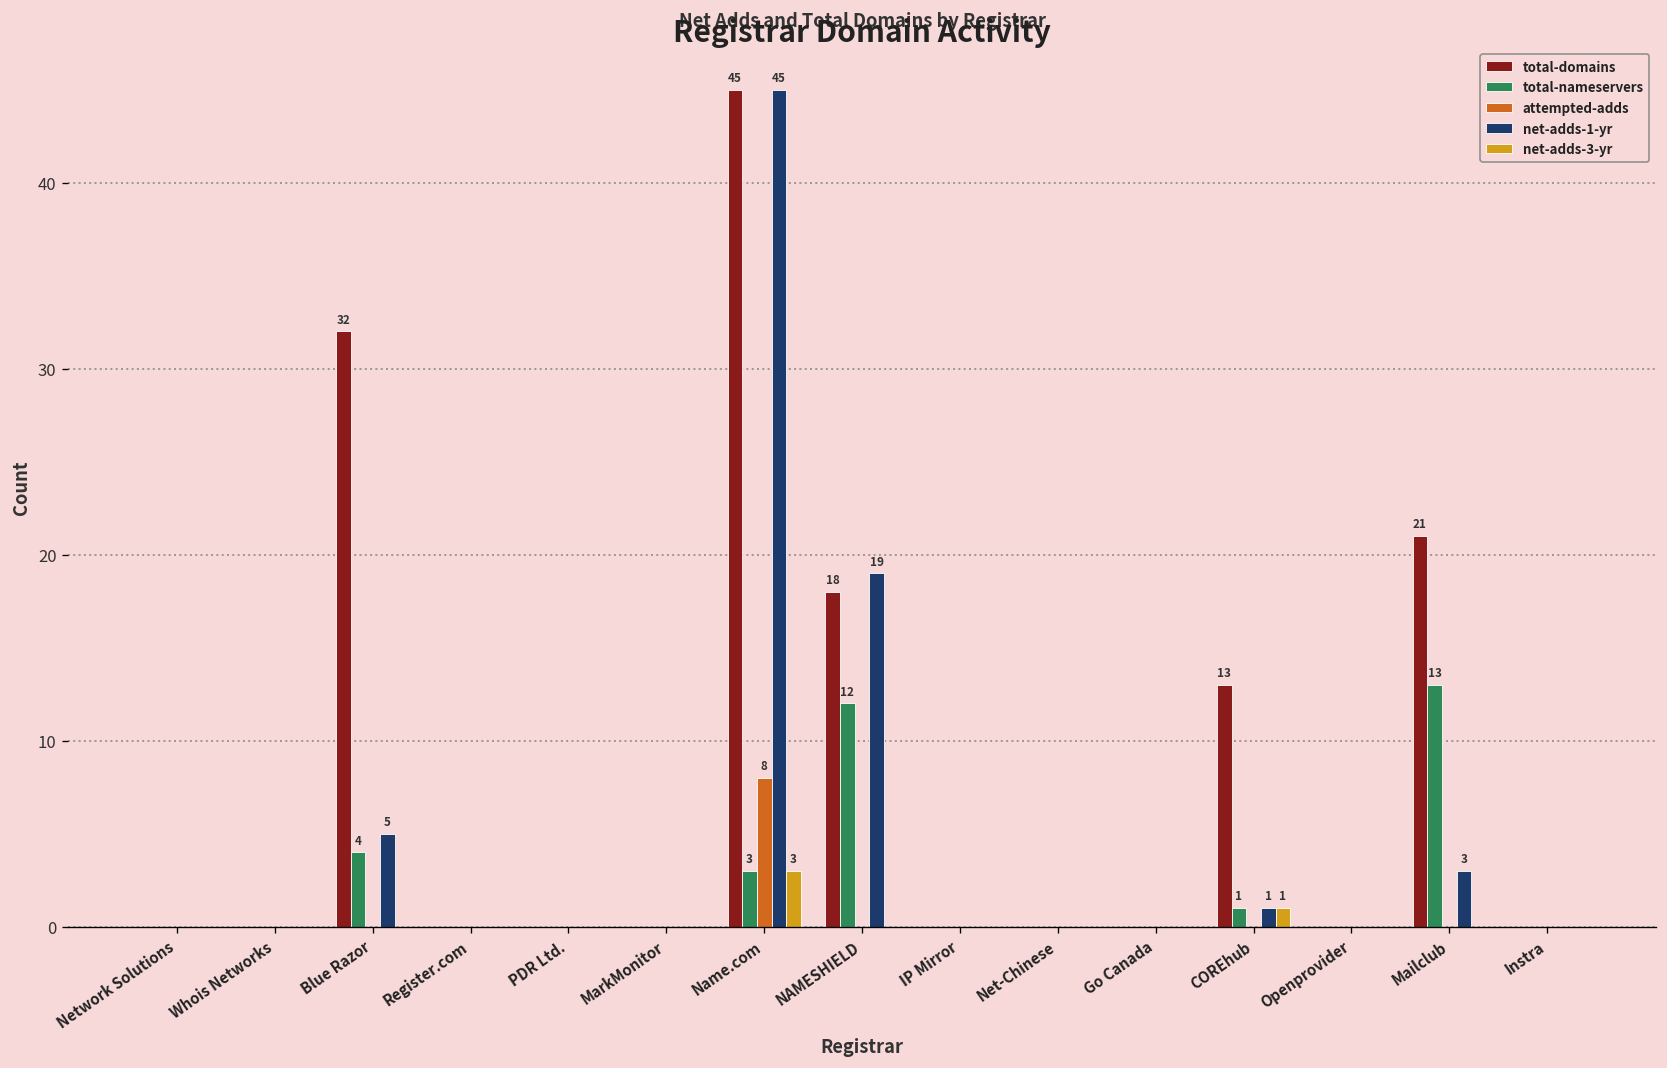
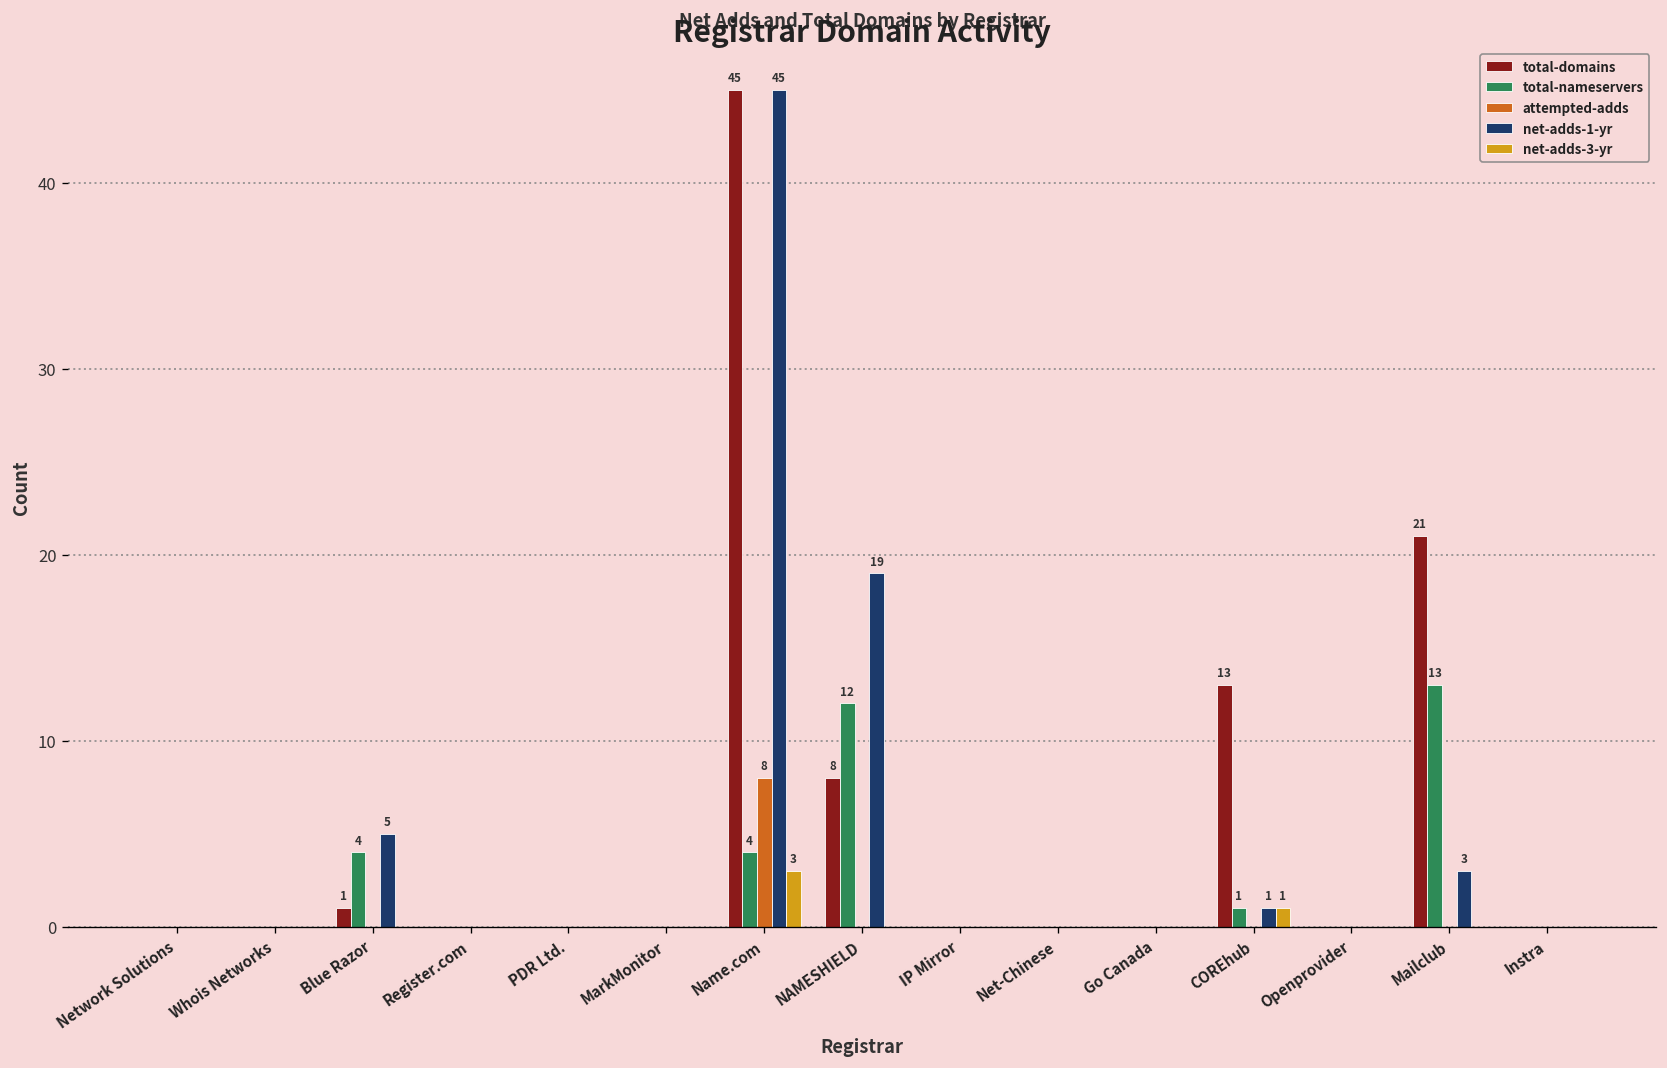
total-domains, Blue Razor: 32 -> 1
total-nameservers, Name.com: 3 -> 4
total-domains, NAMESHIELD: 18 -> 8
